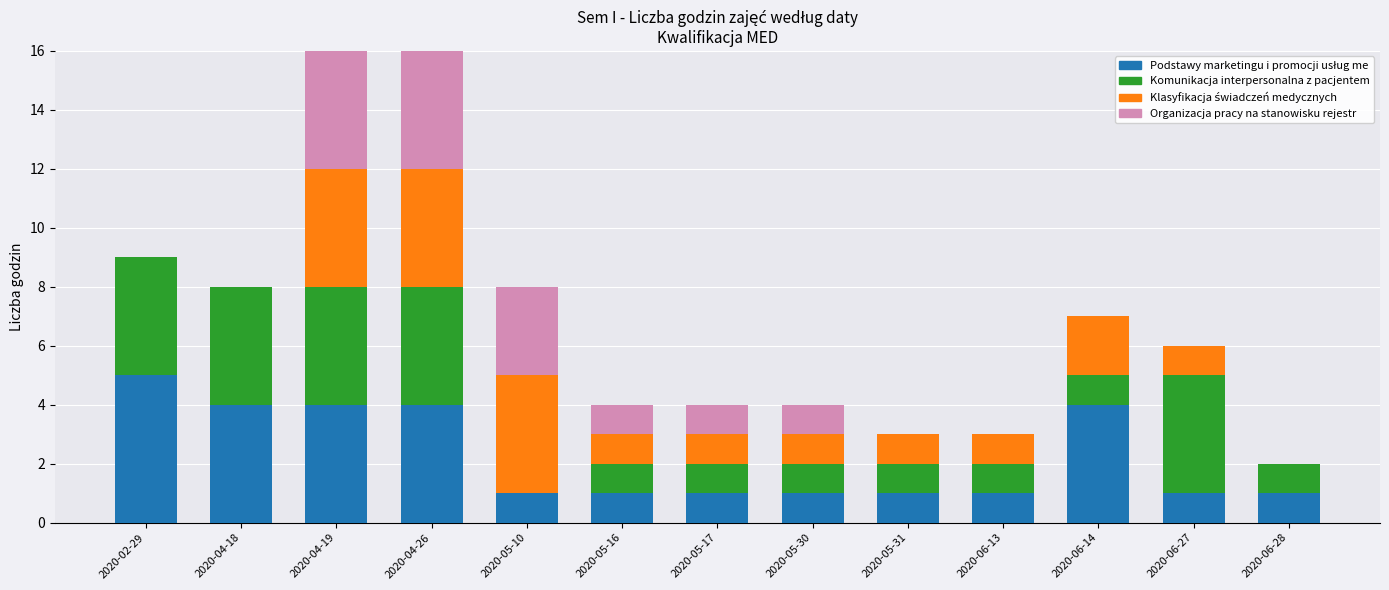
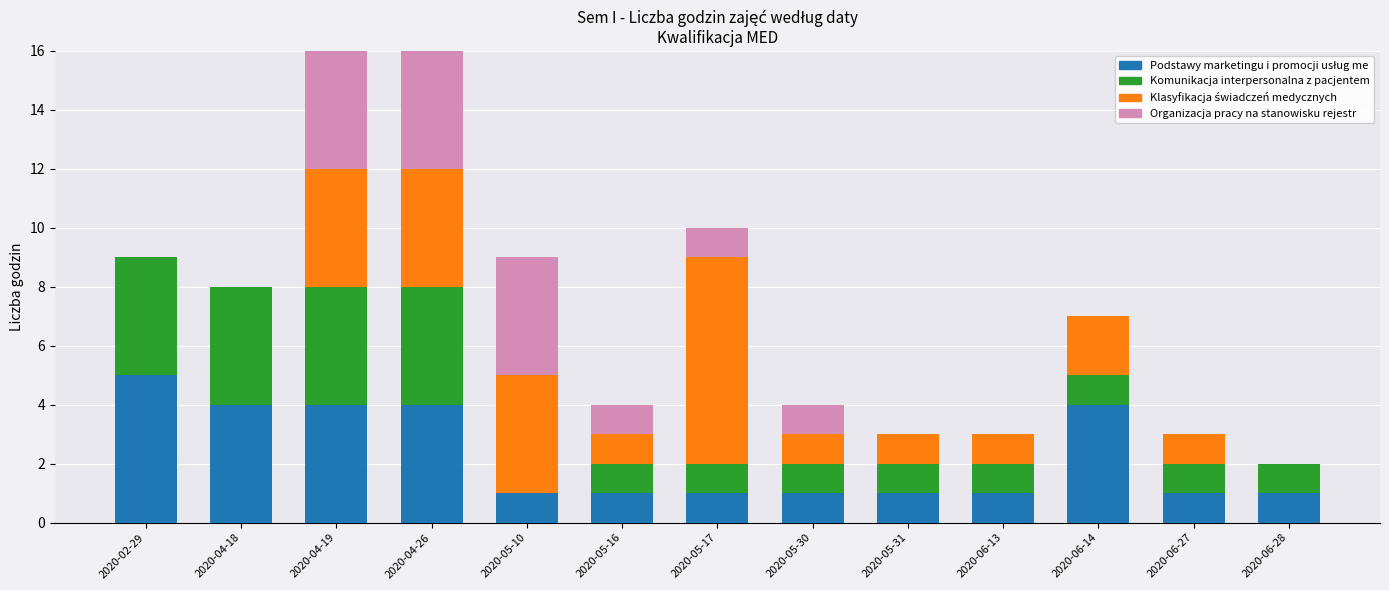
Organizacja pracy na stanowisku rejestr, 2020-05-10: 3 -> 4
Klasyfikacja świadczeń medycznych, 2020-05-17: 1 -> 7
Komunikacja interpersonalna z pacjentem, 2020-06-27: 4 -> 1
